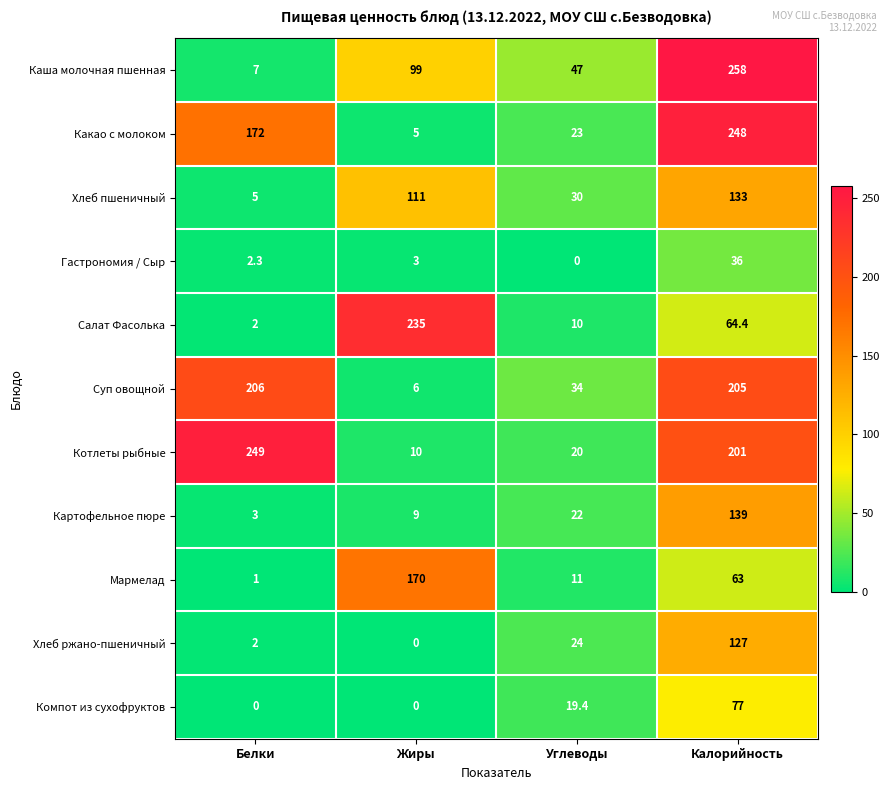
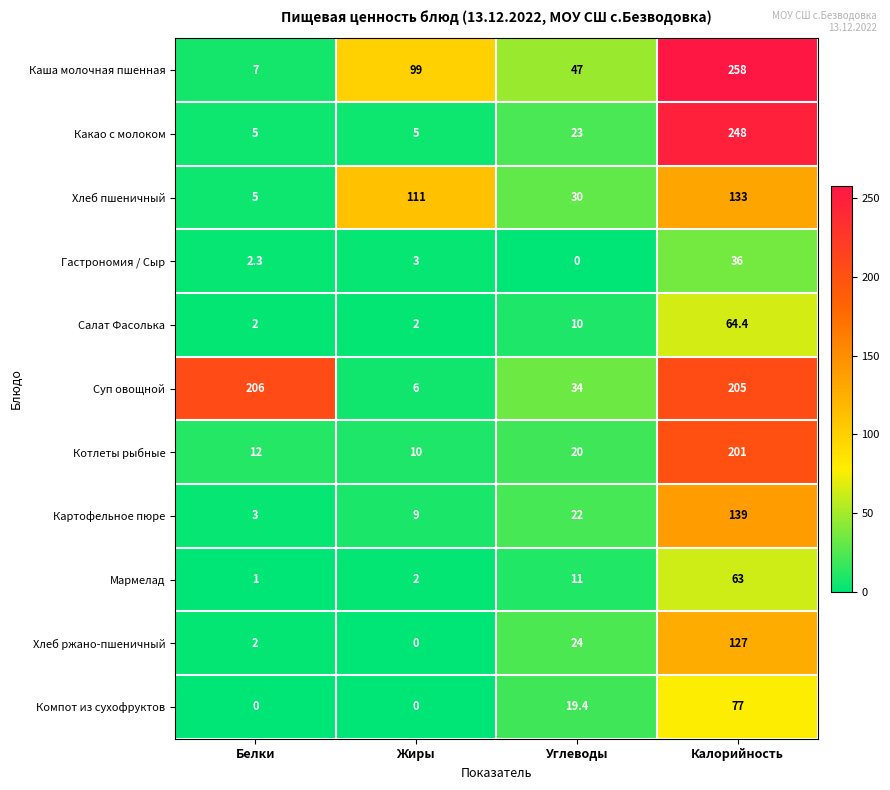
Какао с молоком, Белки: 172 -> 5
Салат Фасолька, Жиры: 235 -> 2
Котлеты рыбные, Белки: 249 -> 12
Мармелад, Жиры: 170 -> 2
